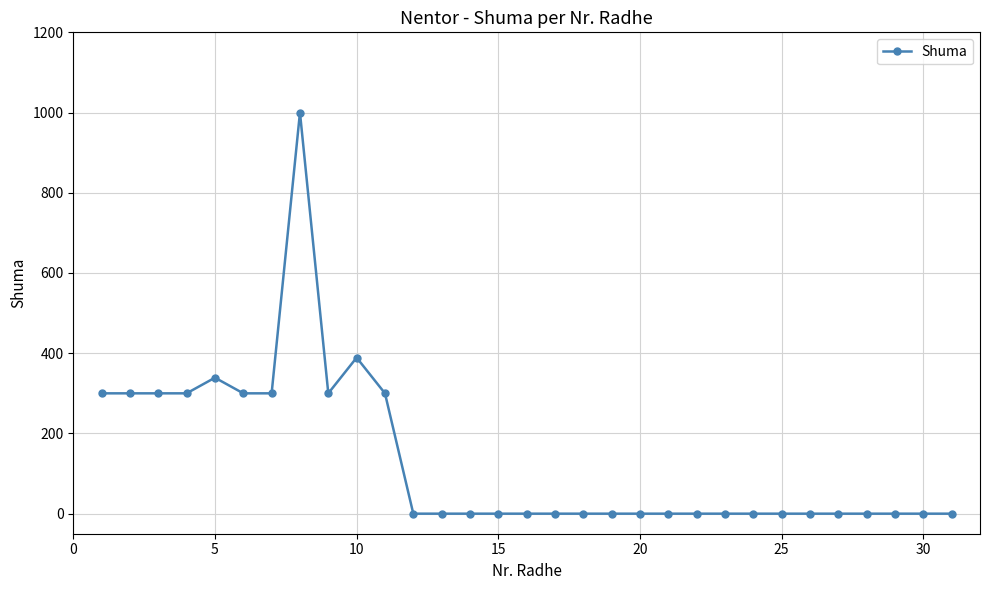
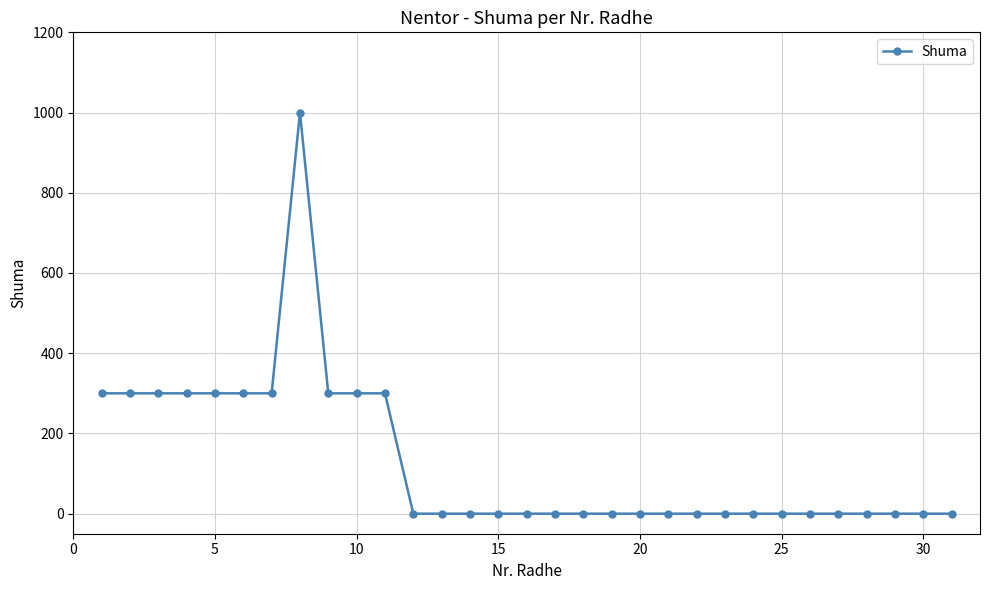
5: 340 -> 300
10: 390 -> 300
